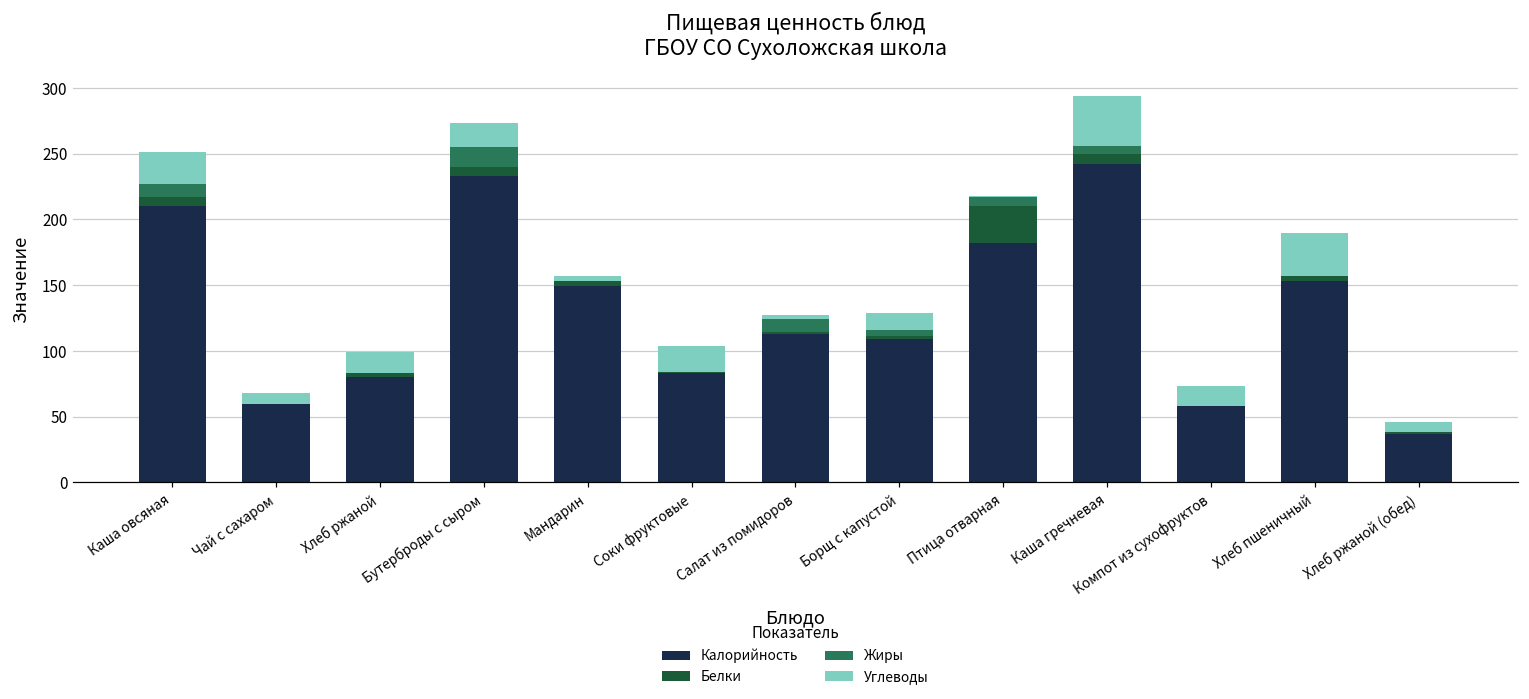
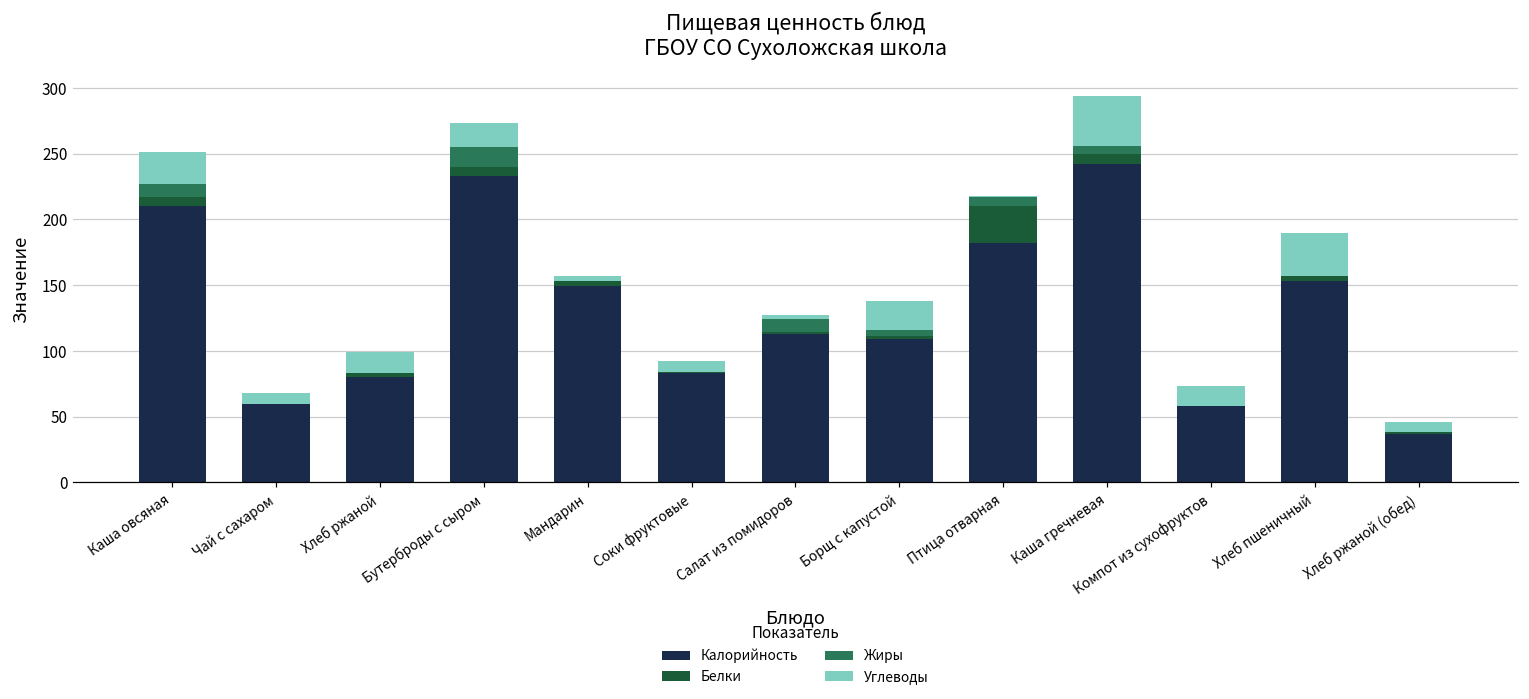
Углеводы, Соки фруктовые: 20 -> 8
Углеводы, Борщ с капустой: 13 -> 22
